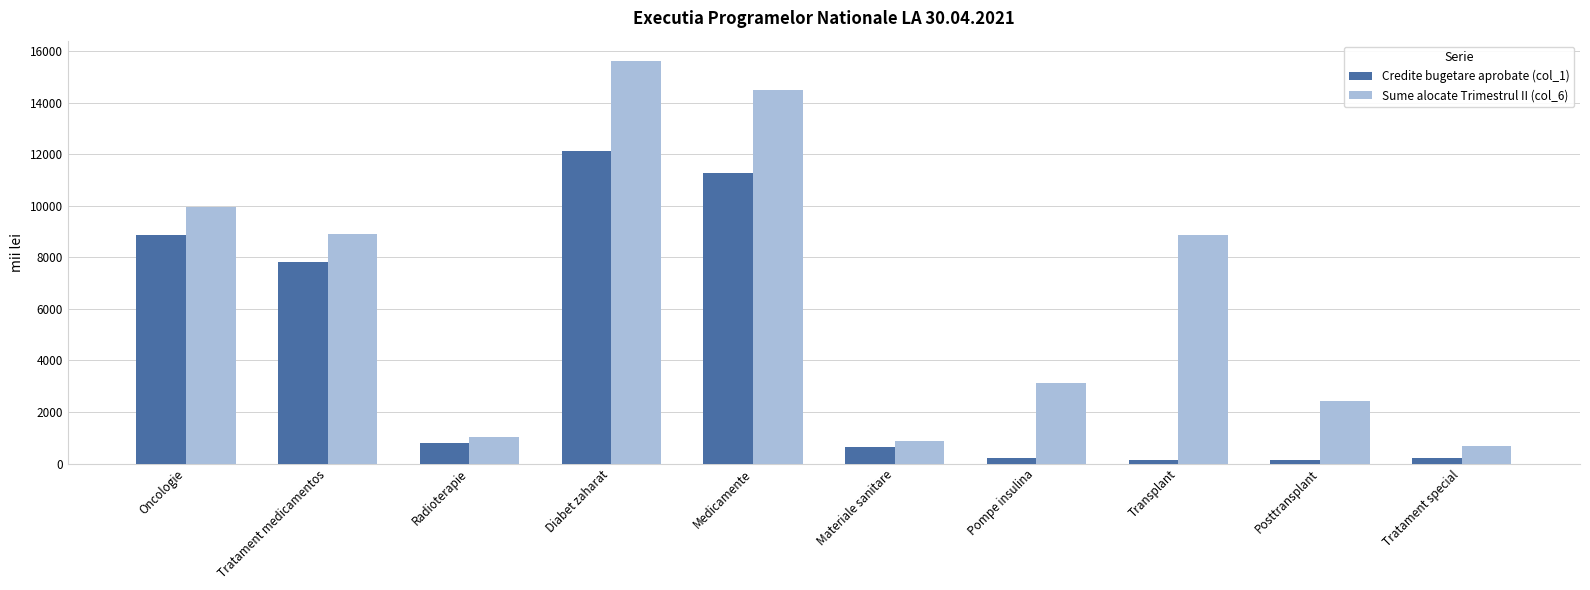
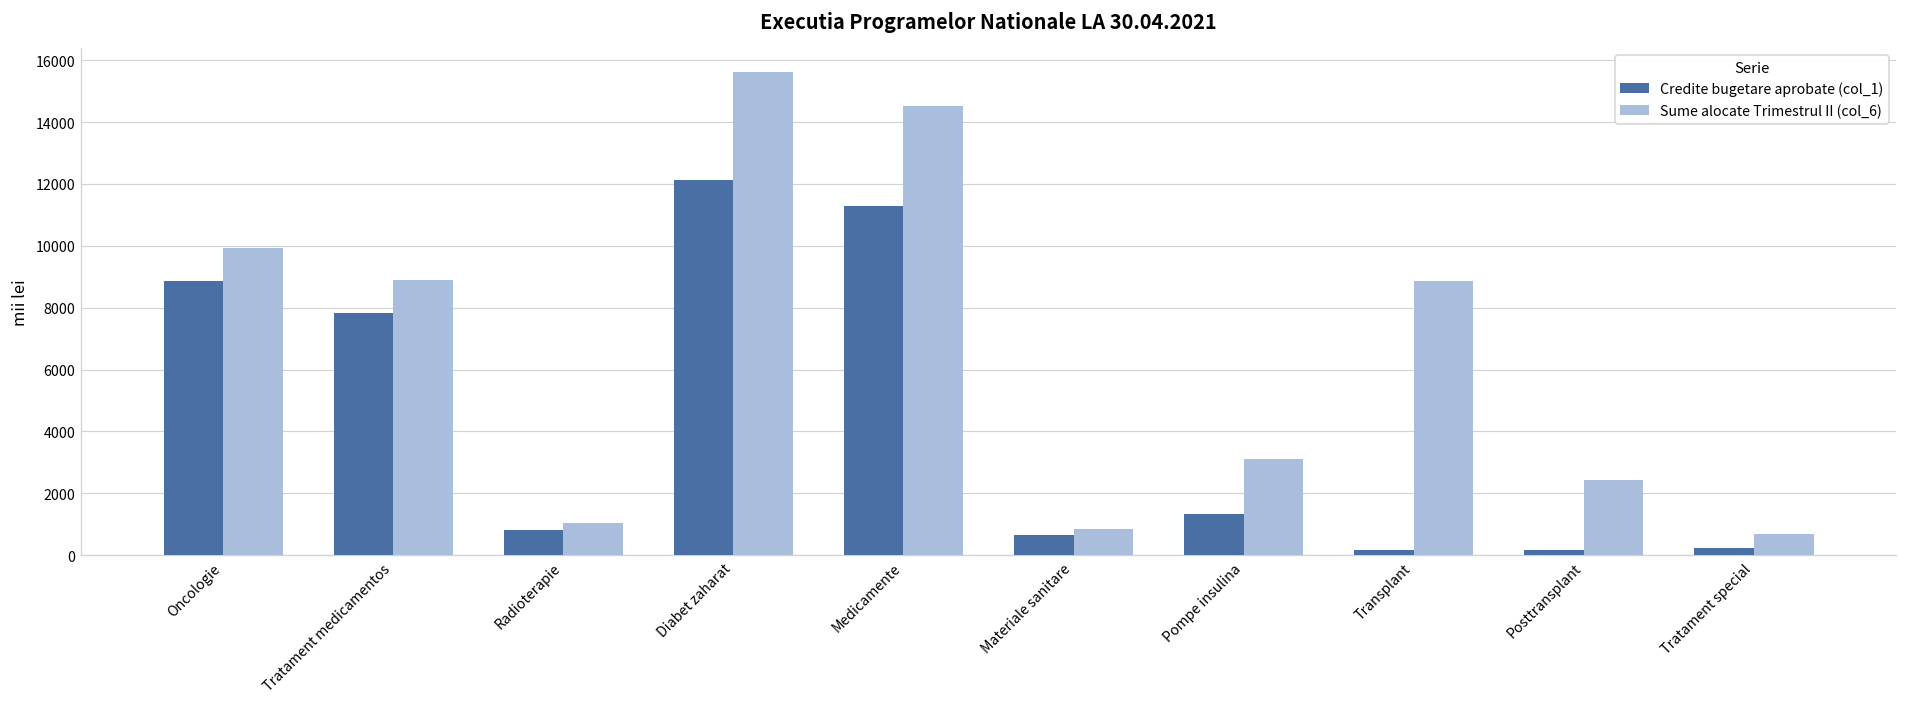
Credite bugetare aprobate (col_1), Pompe insulina: 200 -> 1300
